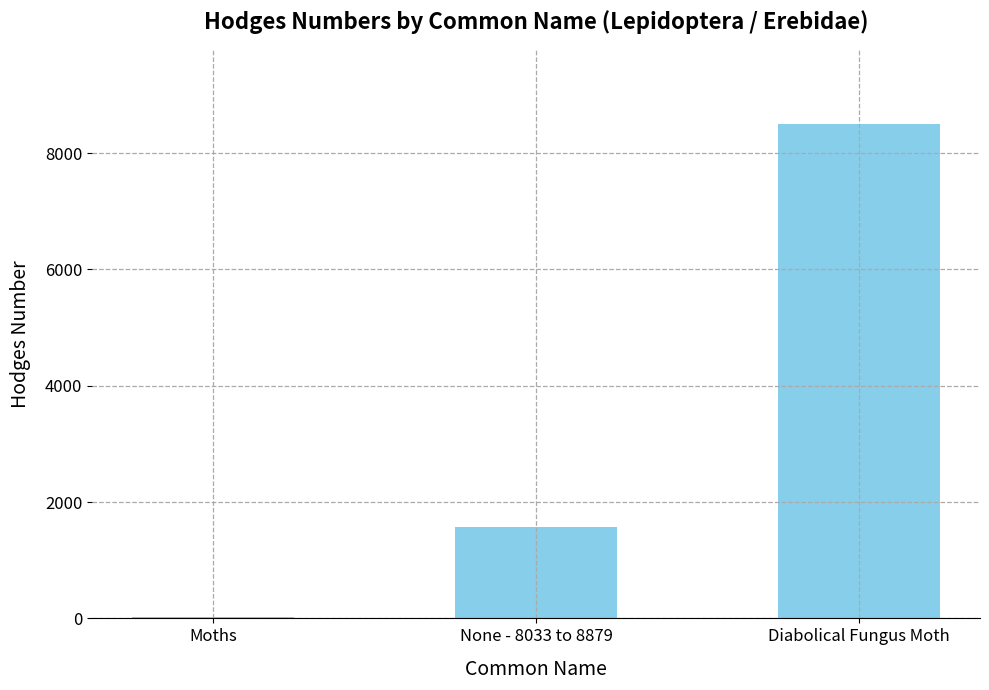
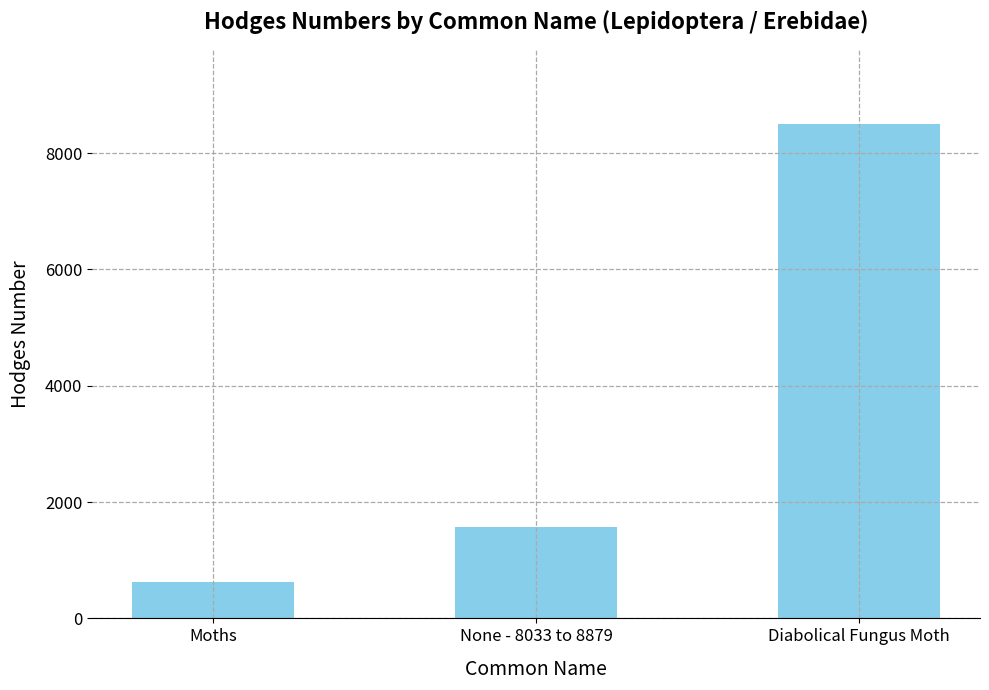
Moths: 0 -> 600
